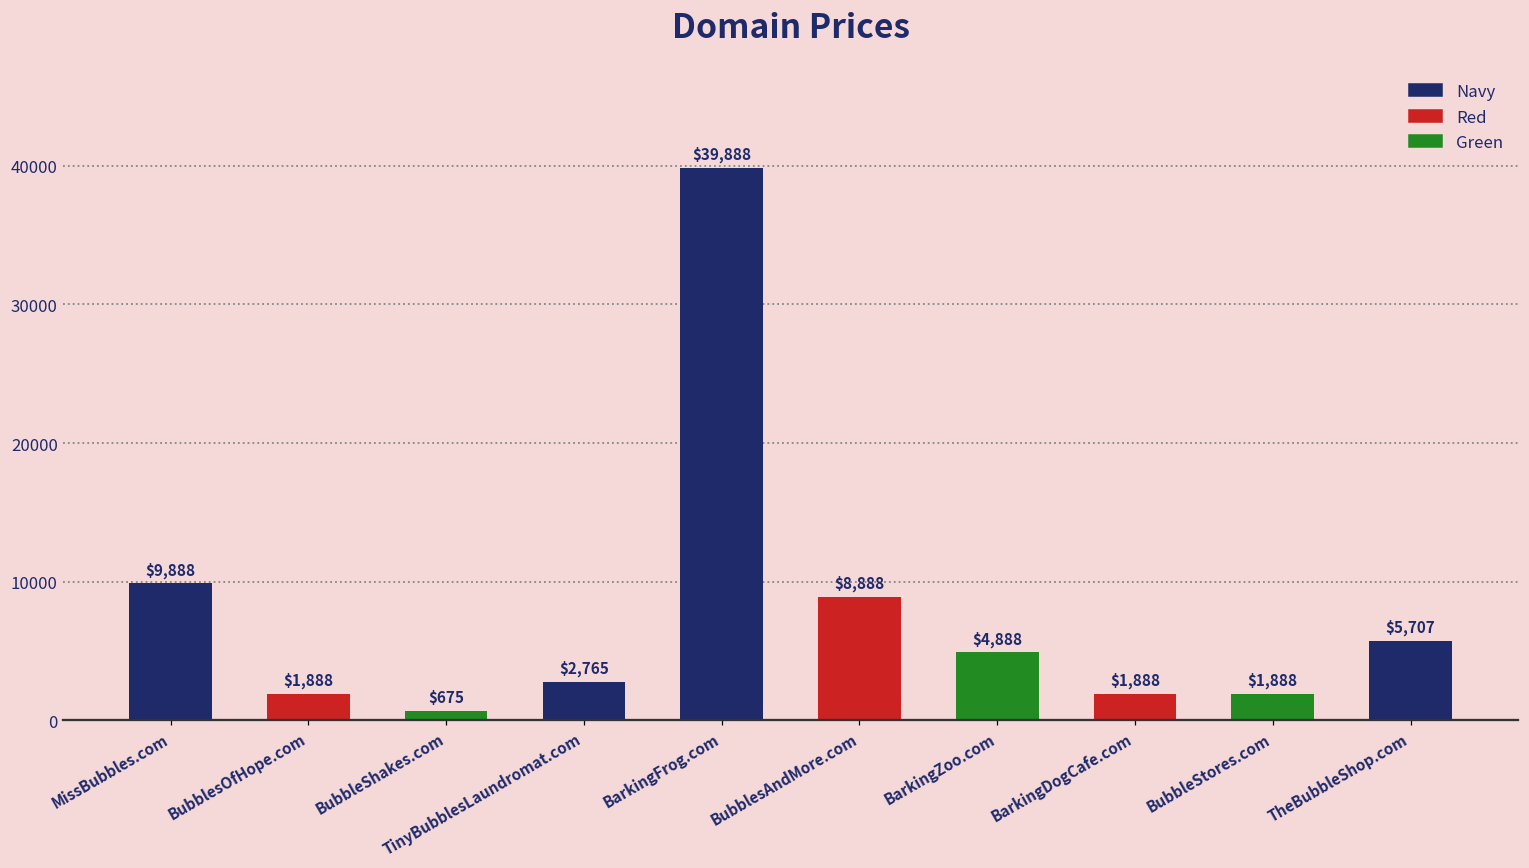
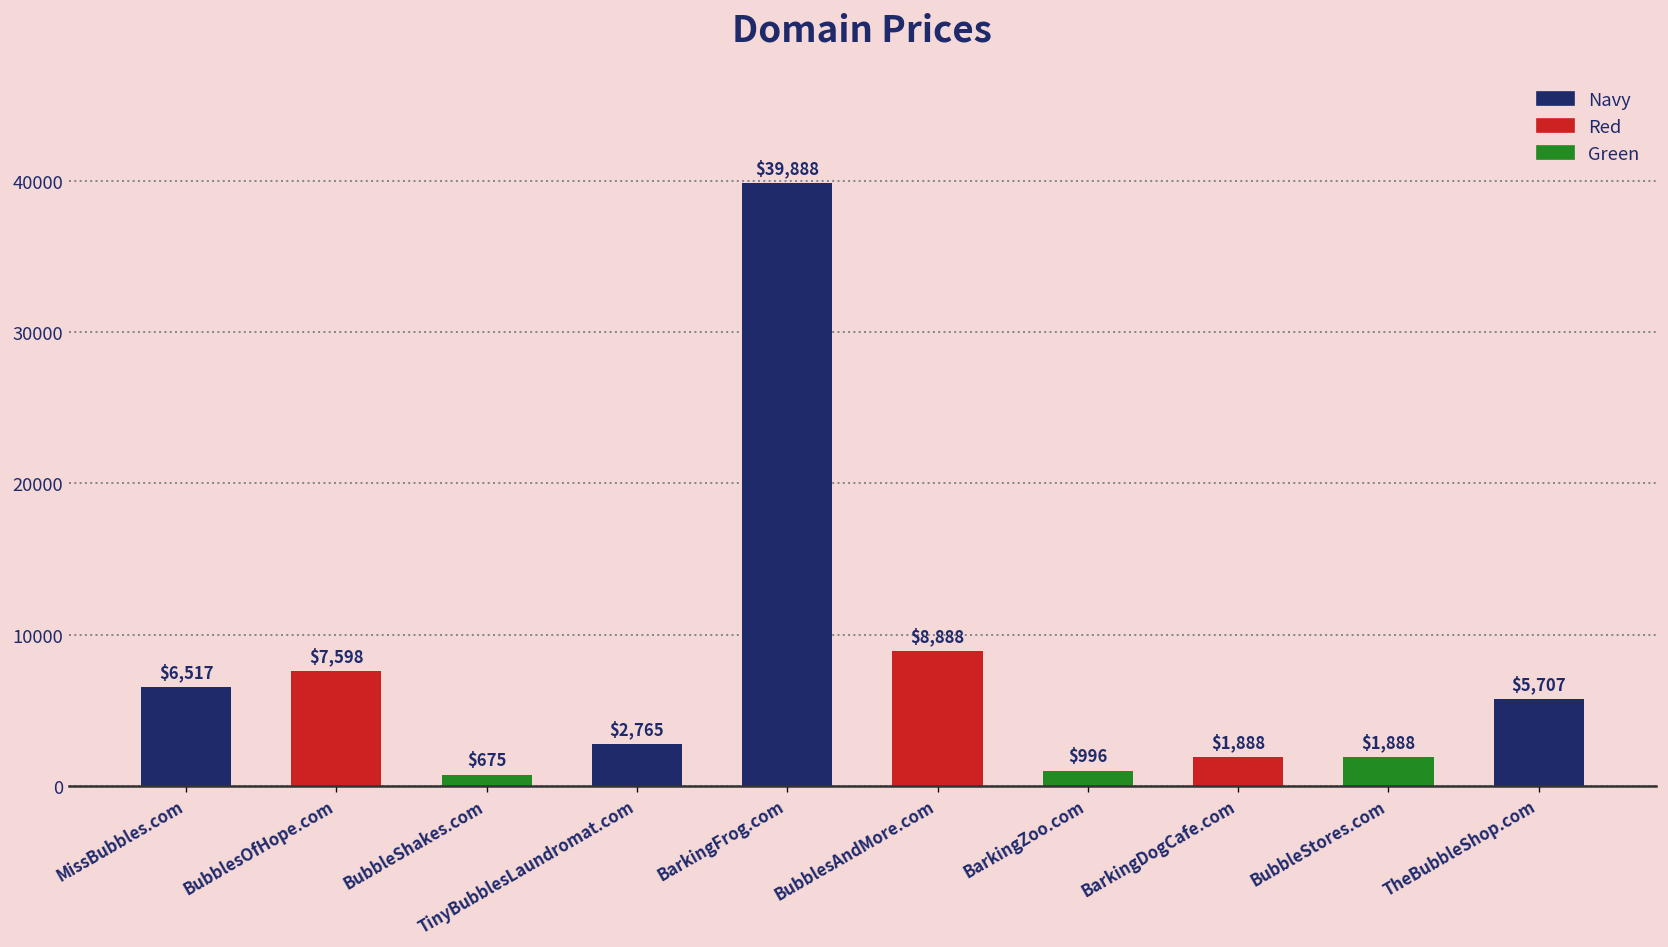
MissBubbles.com: $9,888 -> $6,517
BubblesOfHope.com: $1,888 -> $7,598
BarkingZoo.com: $4,888 -> $996
